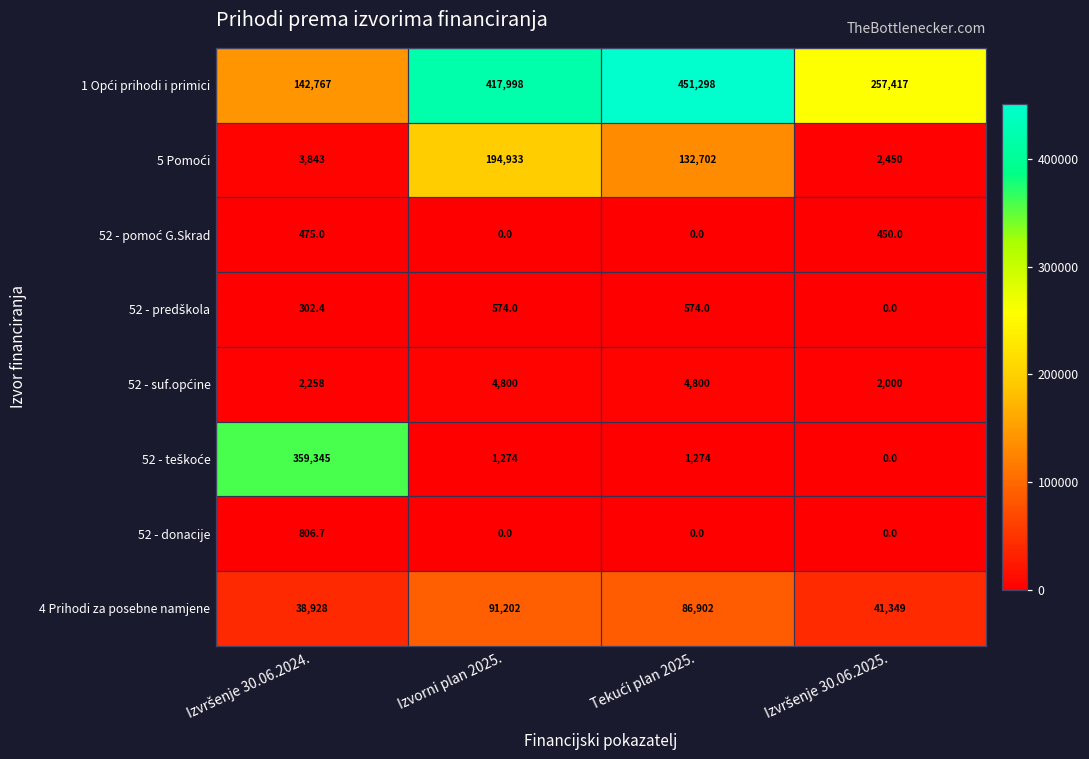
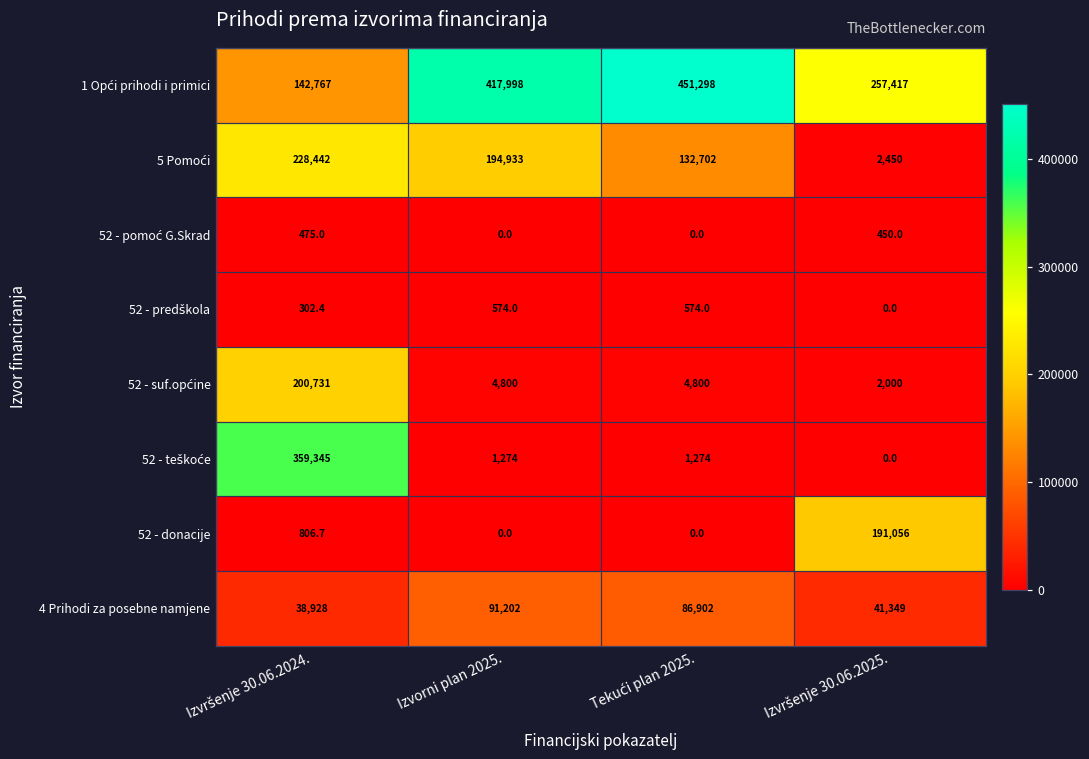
5 Pomoći, Izvršenje 30.06.2024.: 3,843 -> 228,442
52 - suf.općine, Izvršenje 30.06.2024.: 2,258 -> 200,731
52 - donacije, Izvršenje 30.06.2025.: 0.0 -> 191,056
